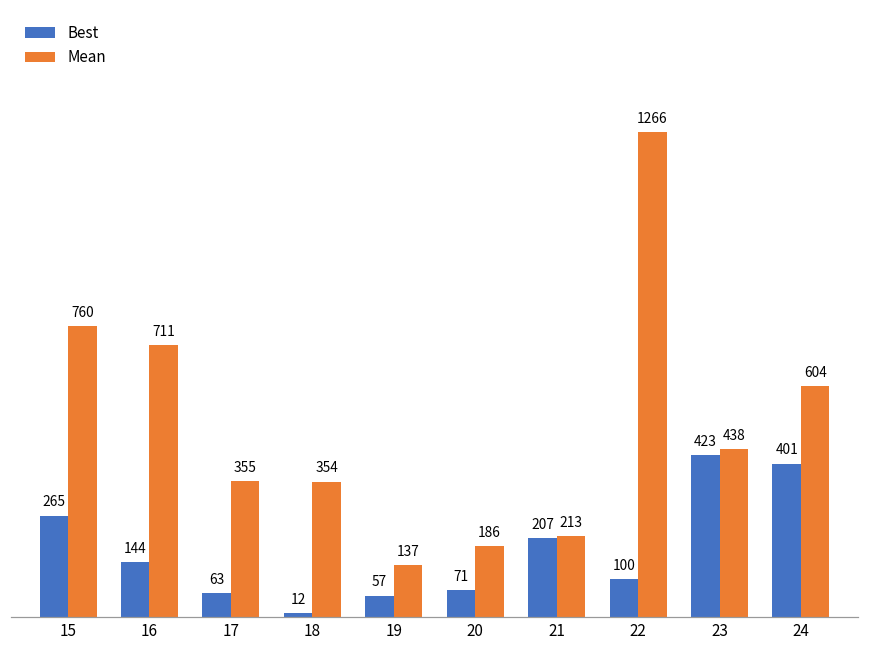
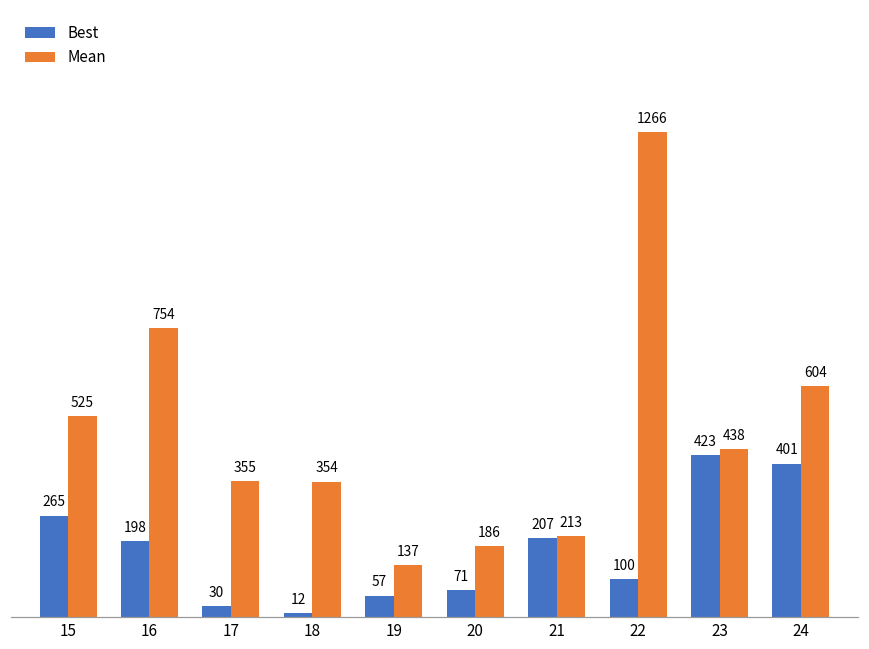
Mean, 15: 760 -> 525
Best, 16: 144 -> 198
Mean, 16: 711 -> 754
Best, 17: 63 -> 30
